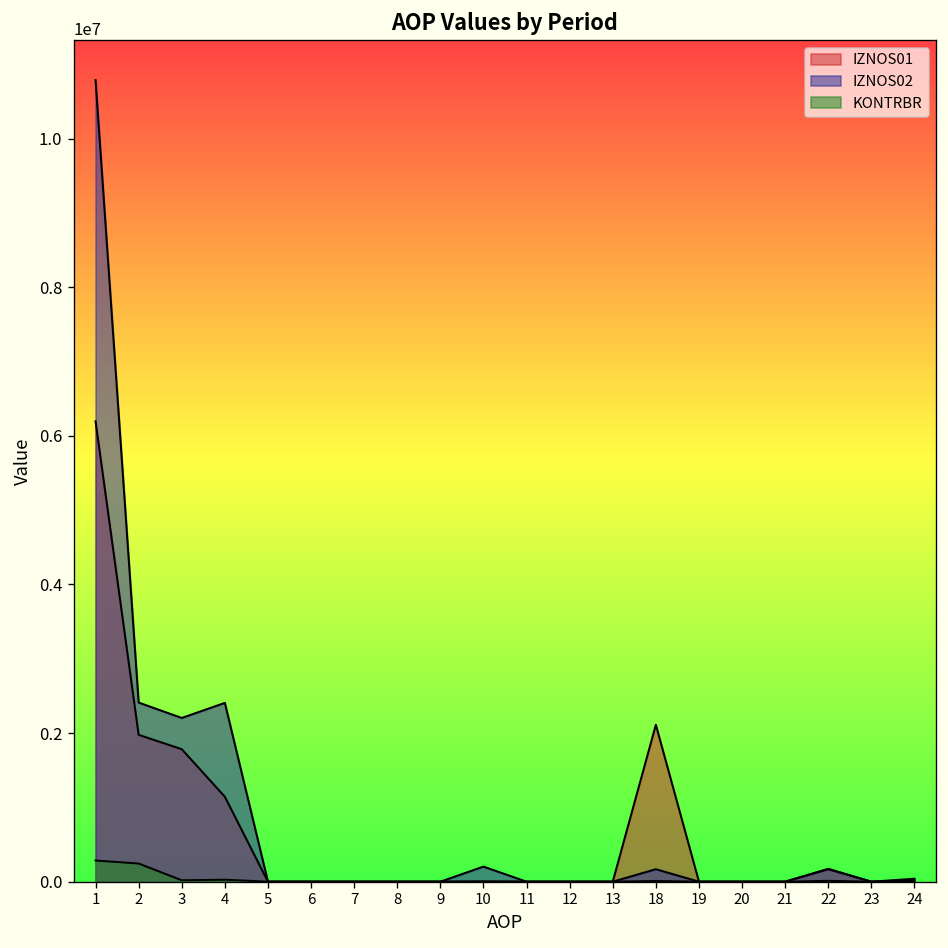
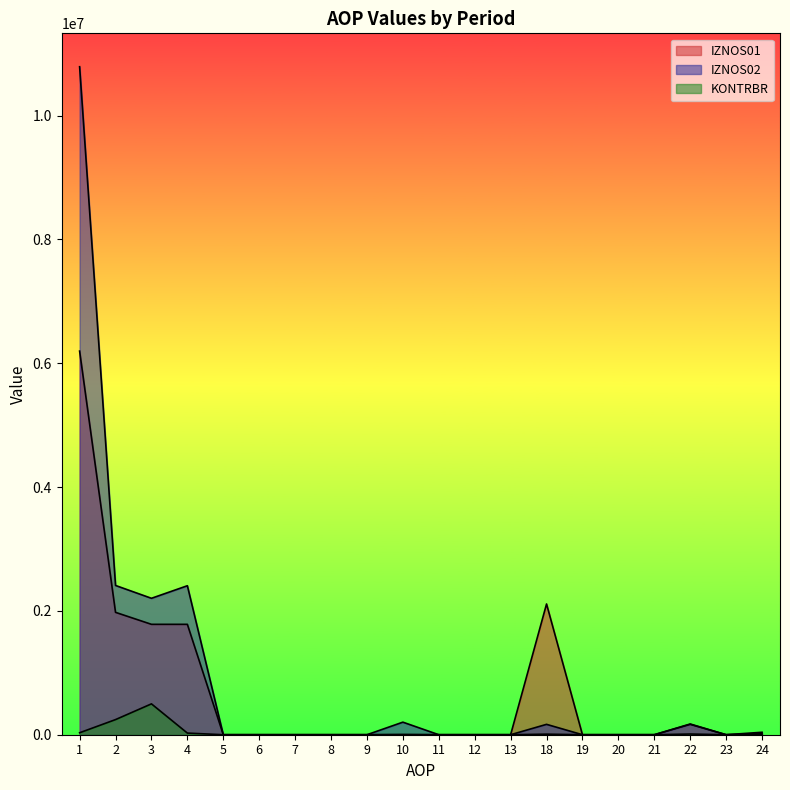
KONTRBR, 1: 300000 -> 0
KONTRBR, 3: 0 -> 500000
IZNOS01, 4: 1100000 -> 1800000
